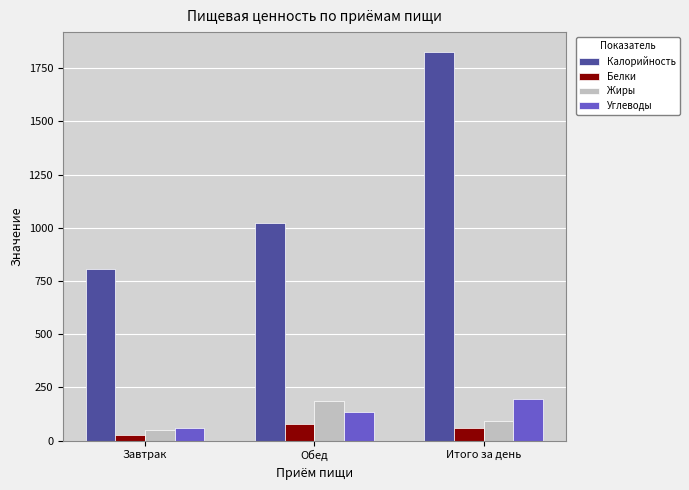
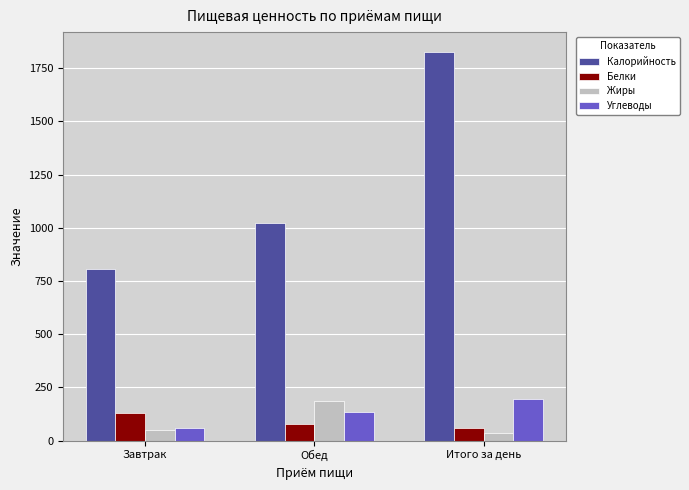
Белки, Завтрак: 30 -> 130
Жиры, Итого за день: 90 -> 30
